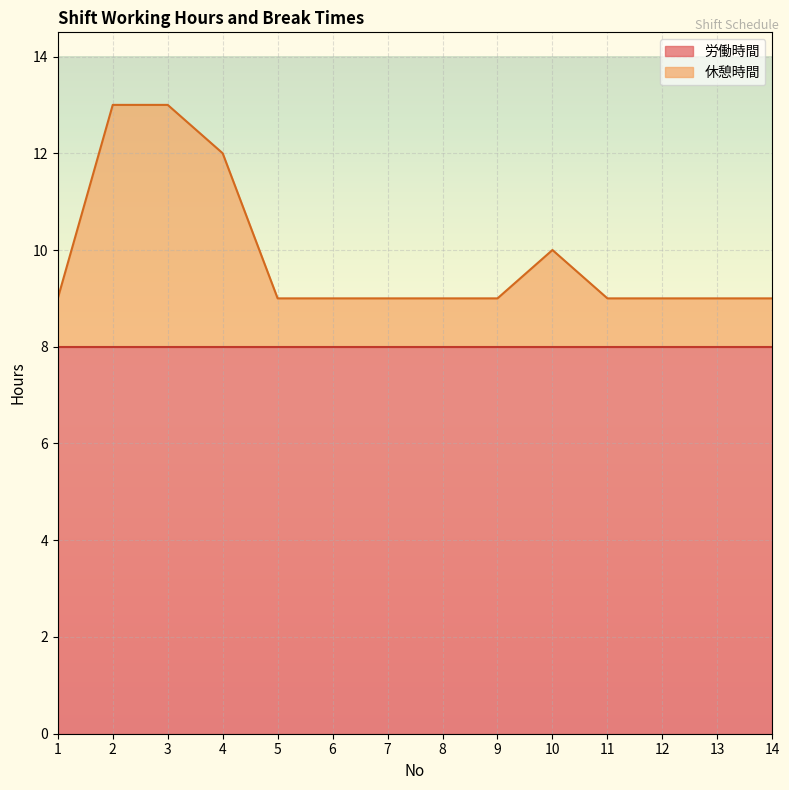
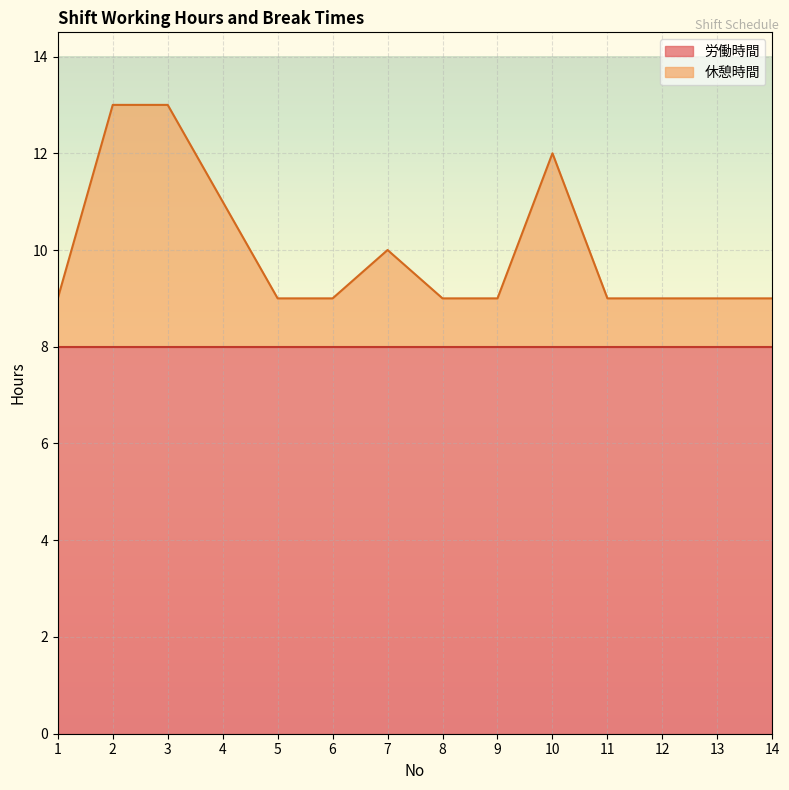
休憩時間, 4: 12.0 -> 11.0
休憩時間, 7: 9.0 -> 10.0
休憩時間, 10: 10.0 -> 12.0
